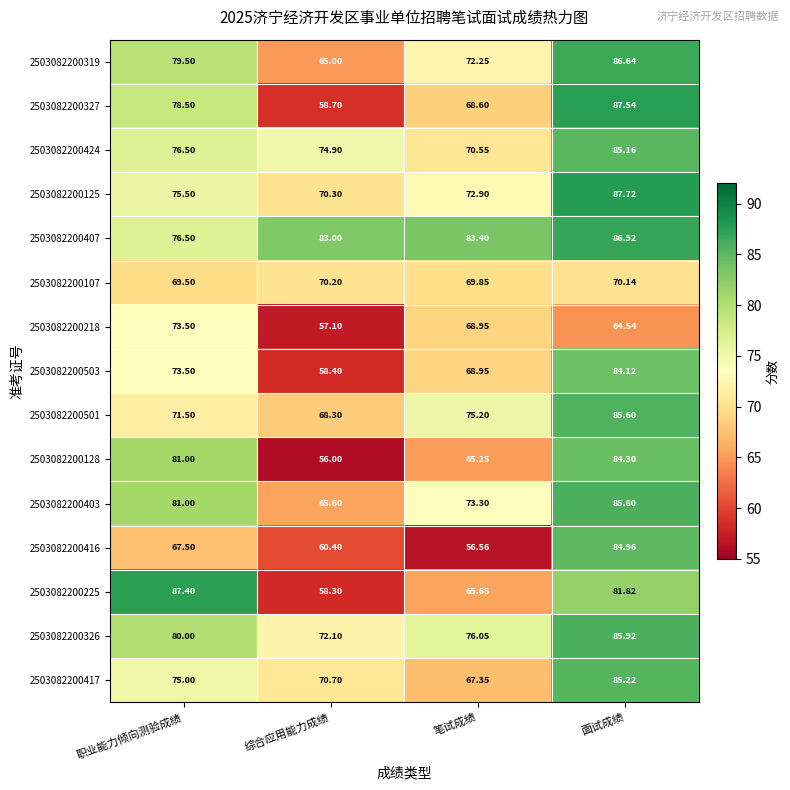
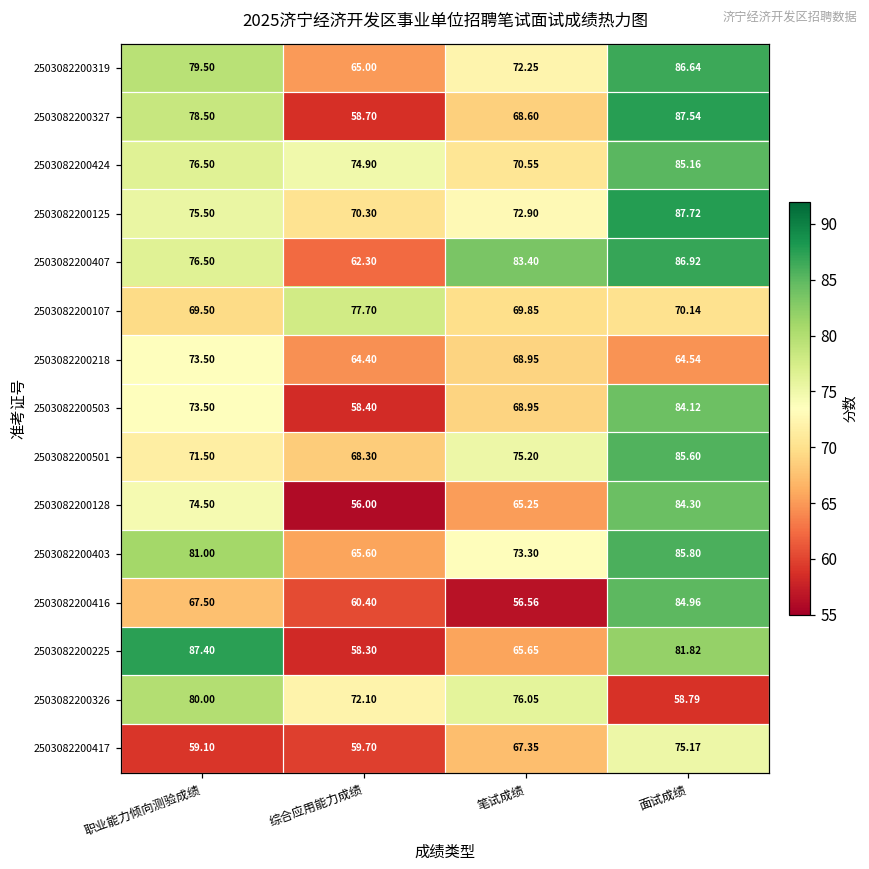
2503082200407, 综合应用能力成绩: 83.00 -> 62.30
2503082200107, 综合应用能力成绩: 70.20 -> 77.70
2503082200218, 综合应用能力成绩: 57.10 -> 64.40
2503082200128, 职业能力倾向测验成绩: 81.00 -> 74.50
2503082200326, 面试成绩: 85.92 -> 58.79
2503082200417, 职业能力倾向测验成绩: 75.00 -> 59.10
2503082200417, 综合应用能力成绩: 70.70 -> 59.70
2503082200417, 面试成绩: 85.22 -> 75.17
